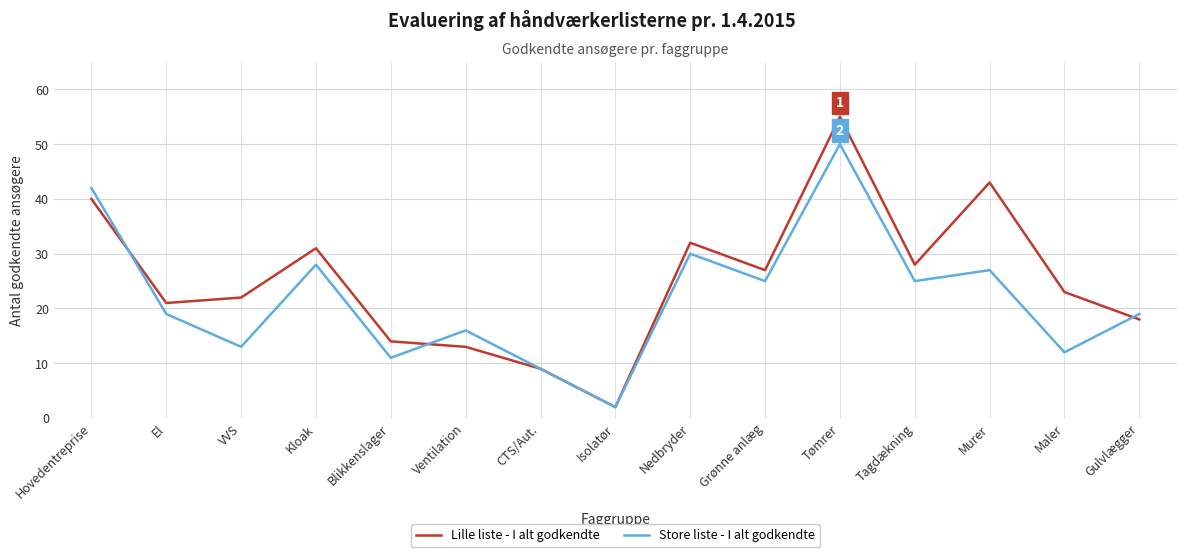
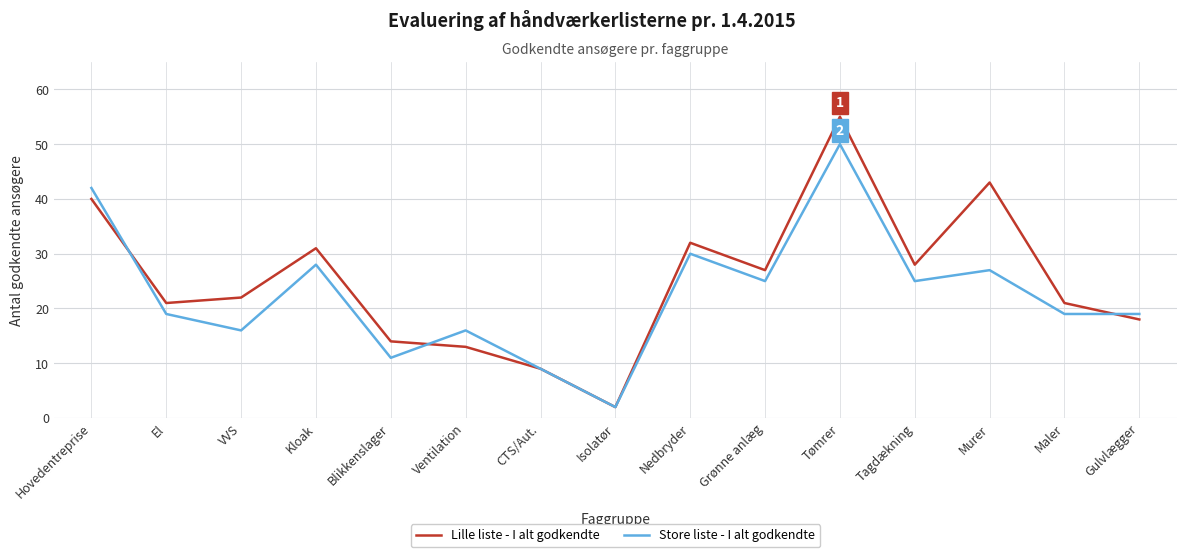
Store liste - I alt godkendte, VVS: 13 -> 16
Lille liste - I alt godkendte, Maler: 23 -> 21
Store liste - I alt godkendte, Maler: 12 -> 19
